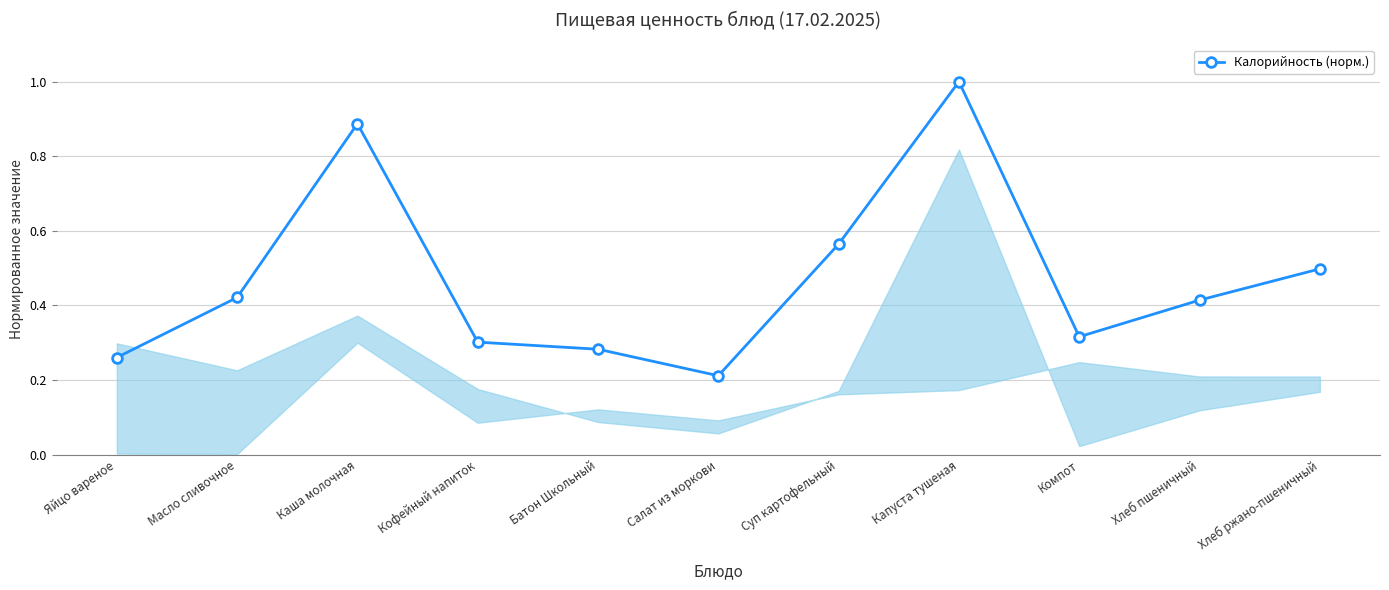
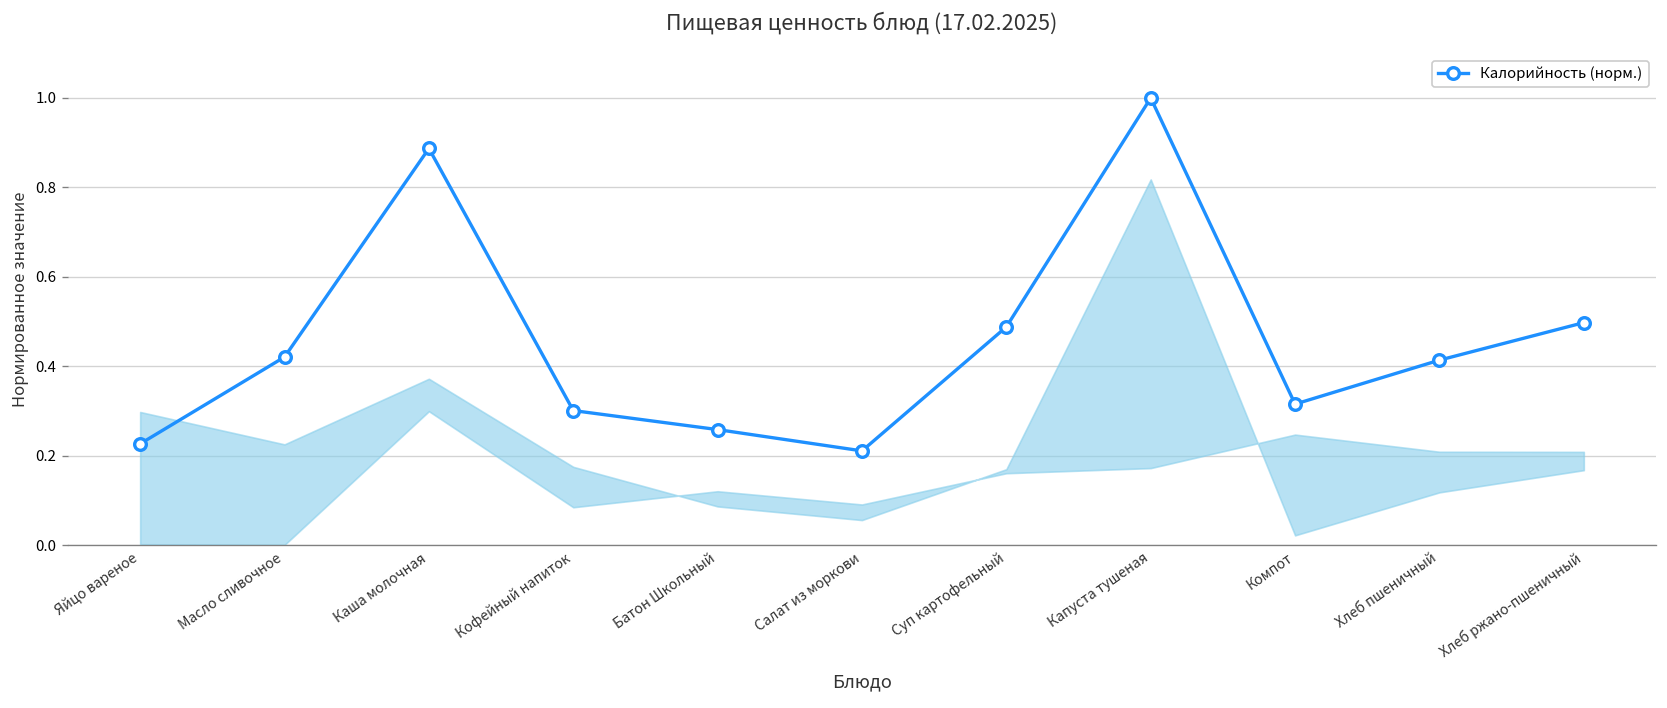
Калорийность (норм.), Яйцо вареное: 0.26 -> 0.23
Калорийность (норм.), Батон Школьный: 0.28 -> 0.26
Калорийность (норм.), Суп картофельный: 0.56 -> 0.49
